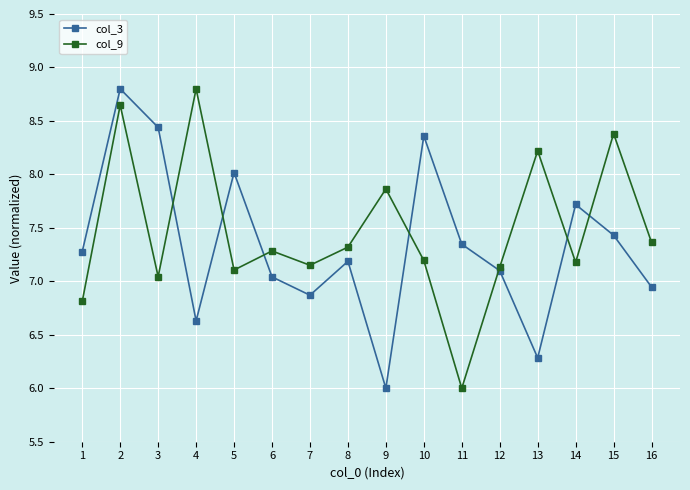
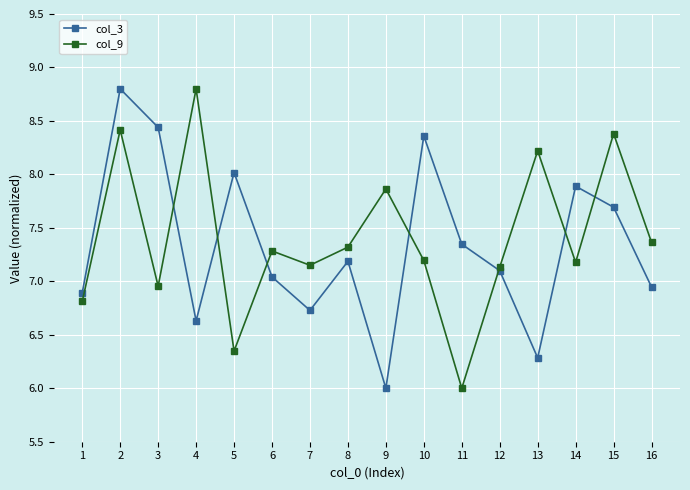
col_3, 1: 7.28 -> 6.89
col_9, 2: 8.65 -> 8.42
col_9, 3: 7.04 -> 6.95
col_9, 5: 7.11 -> 6.35
col_3, 7: 6.87 -> 6.73
col_3, 14: 7.72 -> 7.89
col_3, 15: 7.43 -> 7.69
